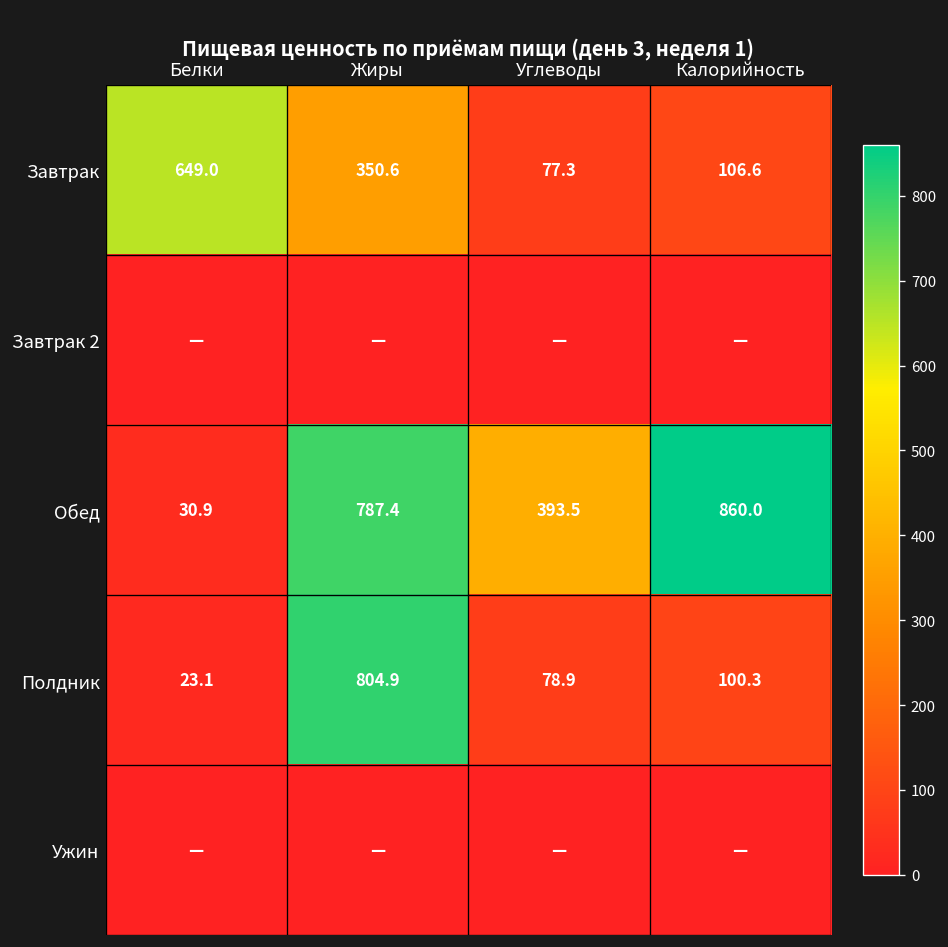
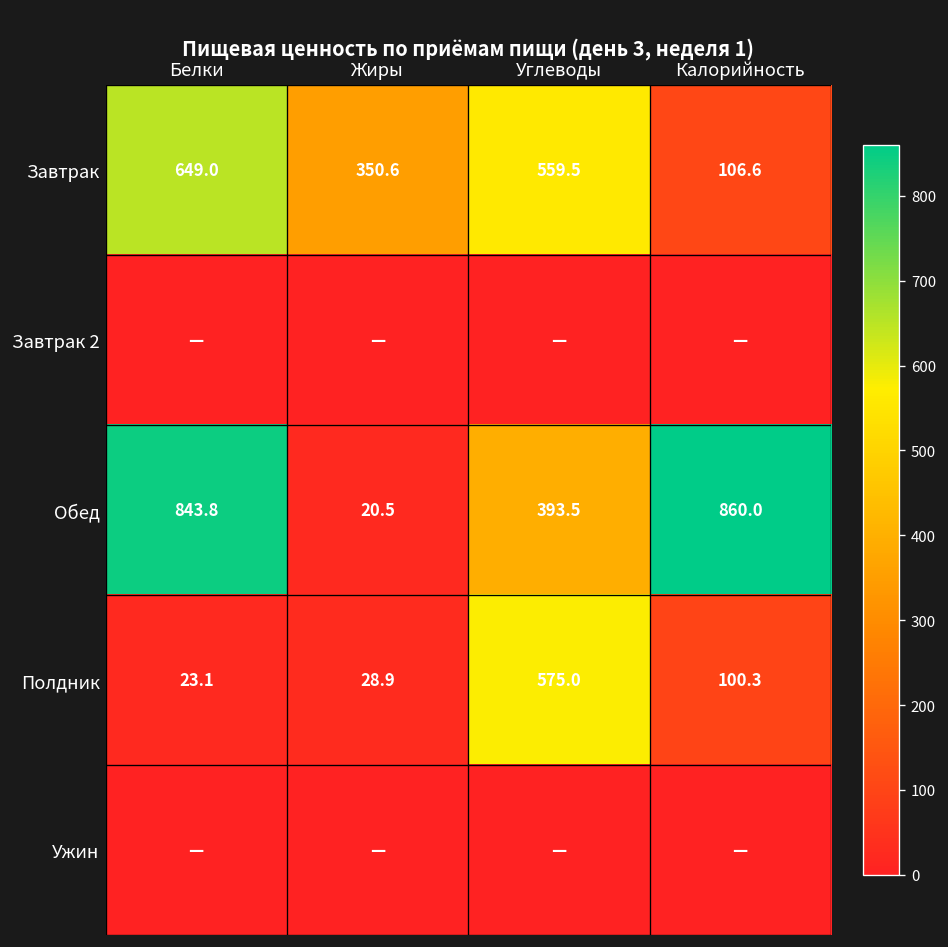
Завтрак, Углеводы: 77.3 -> 559.5
Обед, Белки: 30.9 -> 843.8
Обед, Жиры: 787.4 -> 20.5
Полдник, Жиры: 804.9 -> 28.9
Полдник, Углеводы: 78.9 -> 575.0
